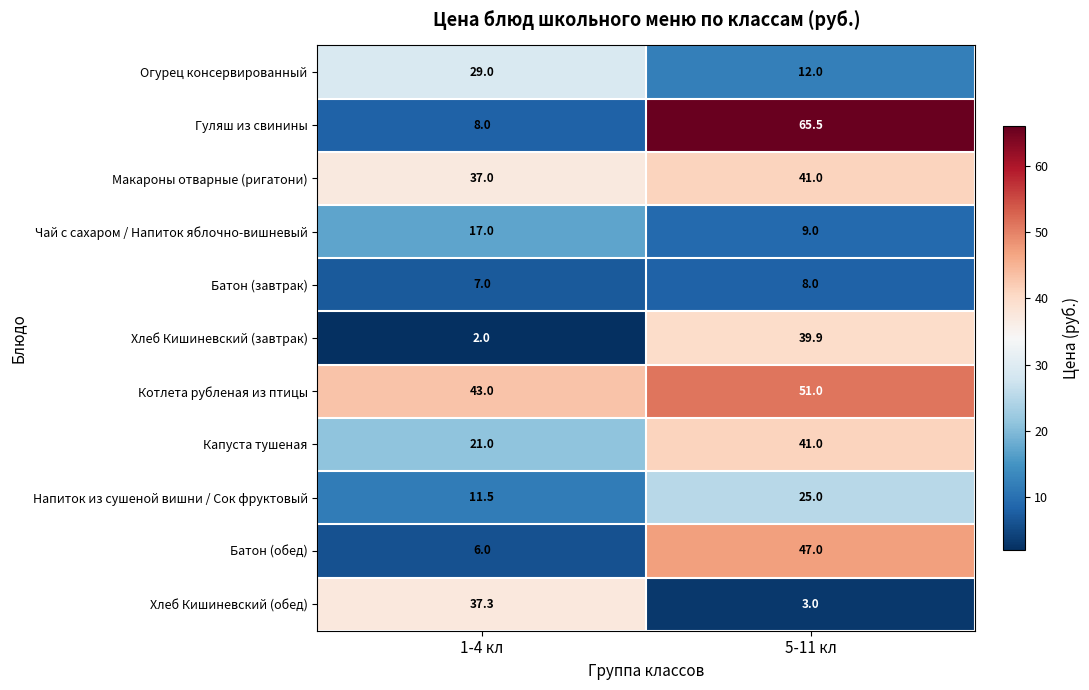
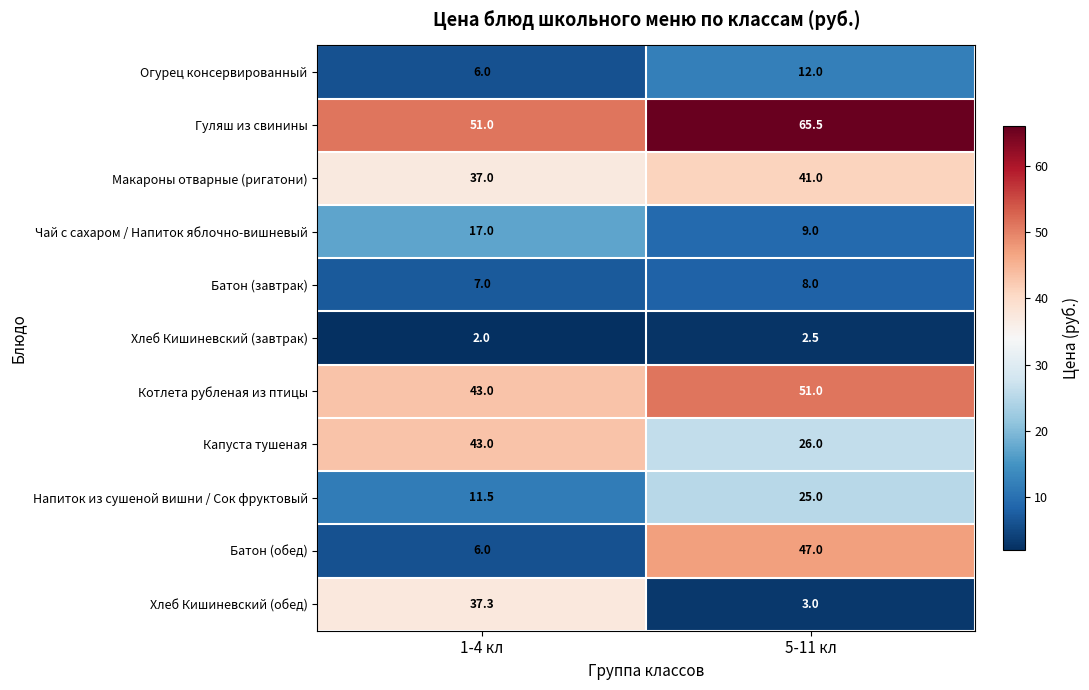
Огурец консервированный, 1-4 кл: 29.0 -> 6.0
Гуляш из свинины, 1-4 кл: 8.0 -> 51.0
Хлеб Кишиневский (завтрак), 5-11 кл: 39.9 -> 2.5
Капуста тушеная, 1-4 кл: 21.0 -> 43.0
Капуста тушеная, 5-11 кл: 41.0 -> 26.0
